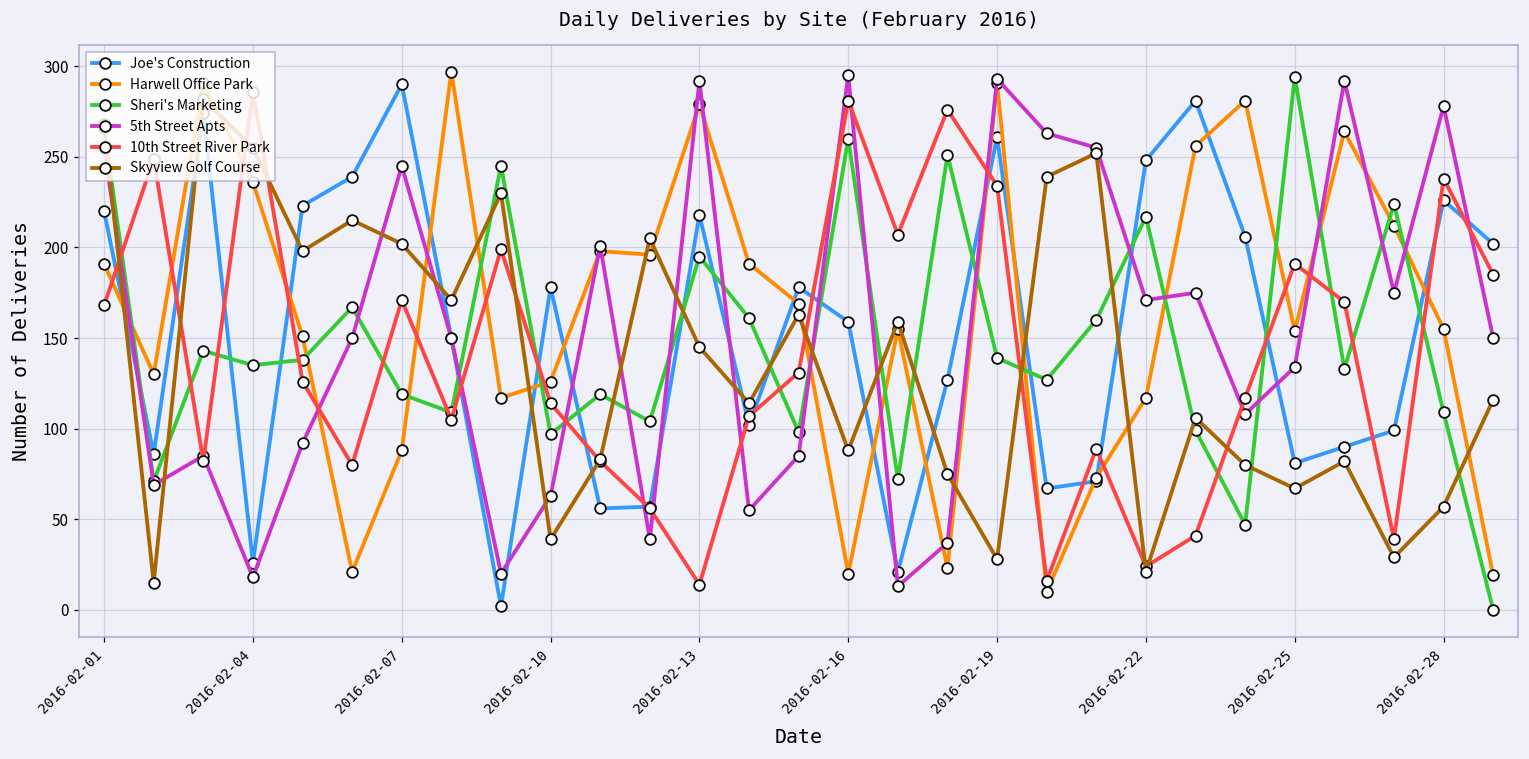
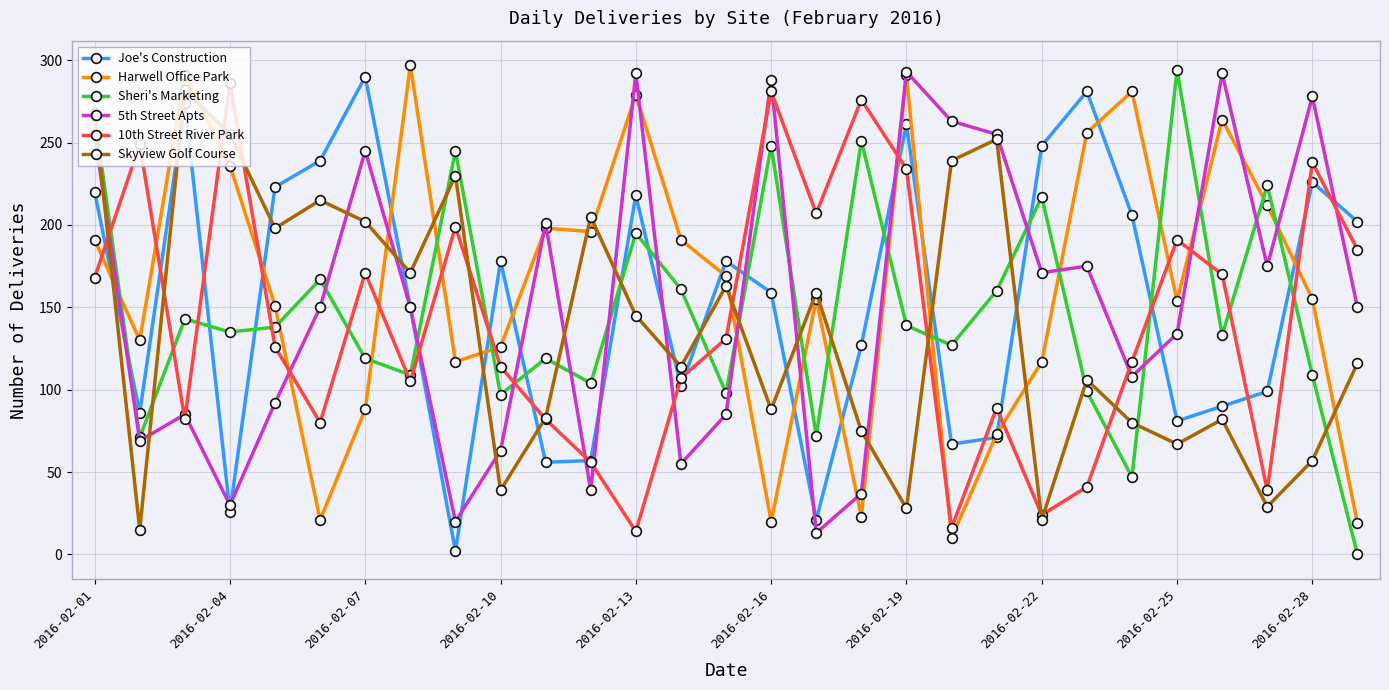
5th Street Apts, 2016-02-04: 18 -> 30
Sheri's Marketing, 2016-02-16: 260 -> 248
5th Street Apts, 2016-02-16: 295 -> 288
